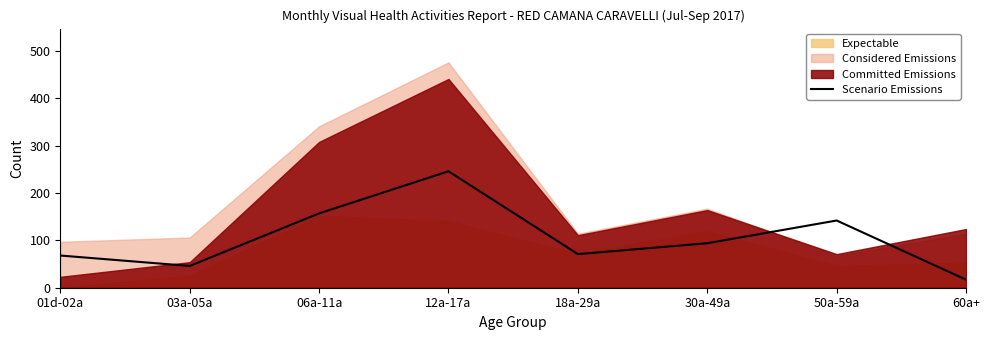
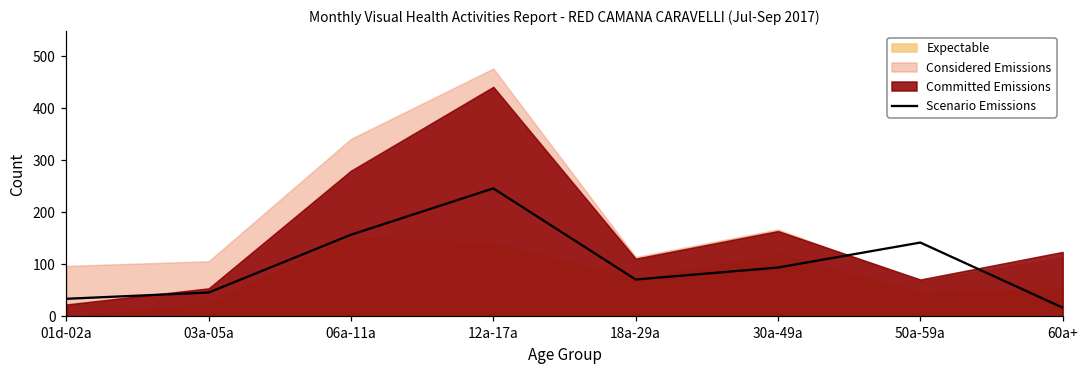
Scenario Emissions, 01d-02a: 70 -> 30
Committed Emissions, 06a-11a: 310 -> 280
